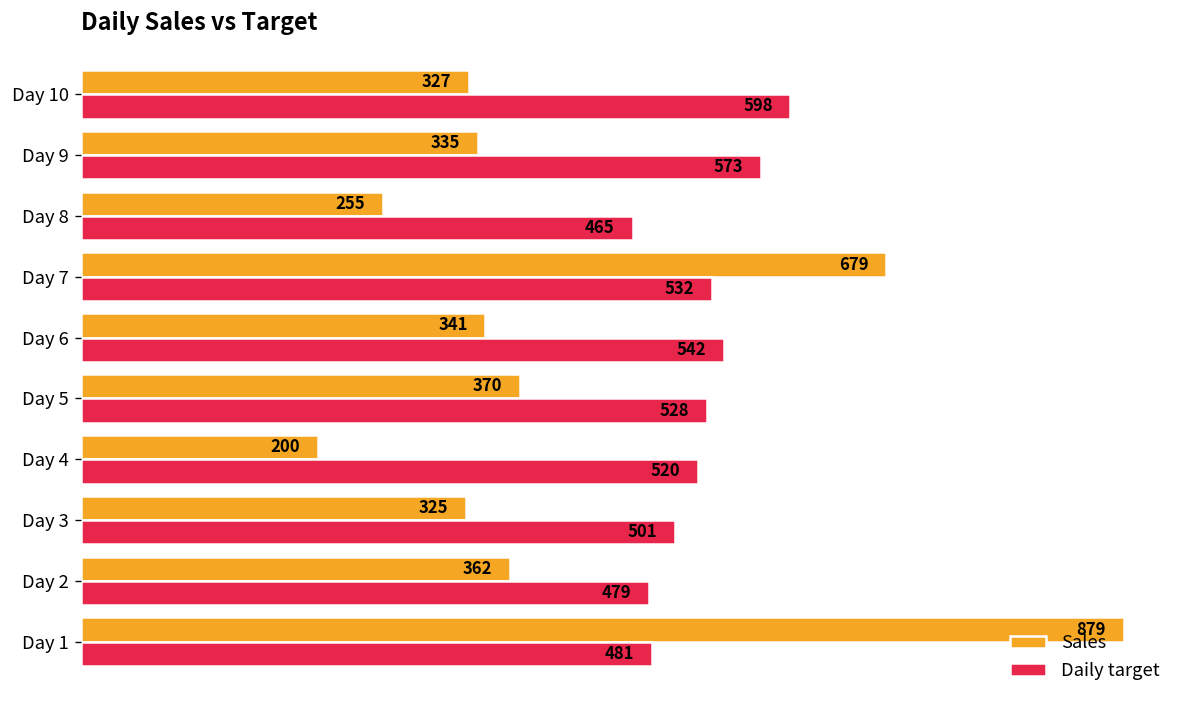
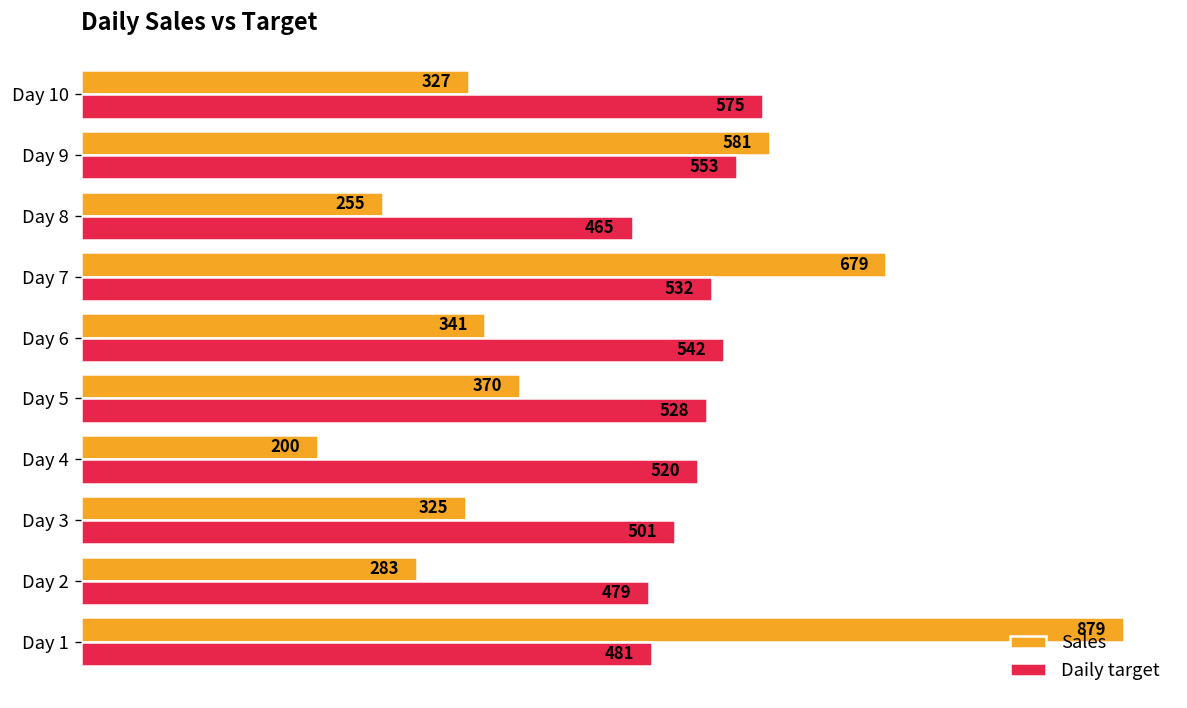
Daily target, Day 10: 598 -> 575
Sales, Day 9: 335 -> 581
Daily target, Day 9: 573 -> 553
Sales, Day 2: 362 -> 283
